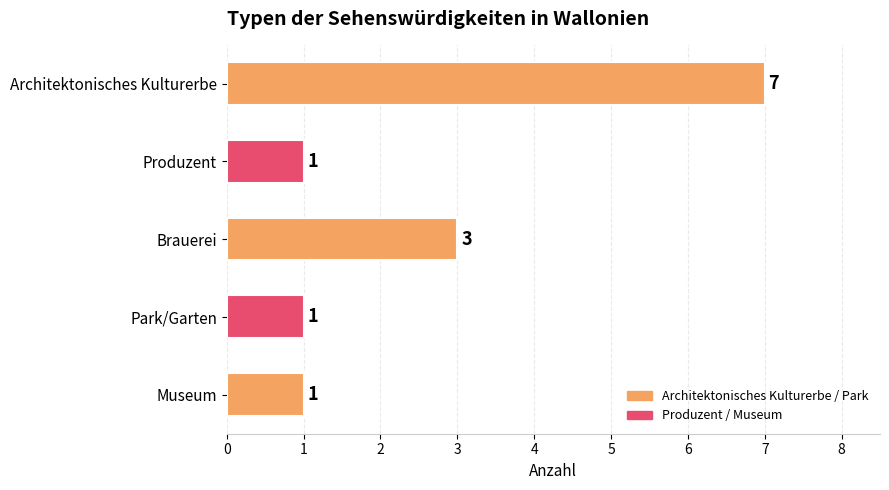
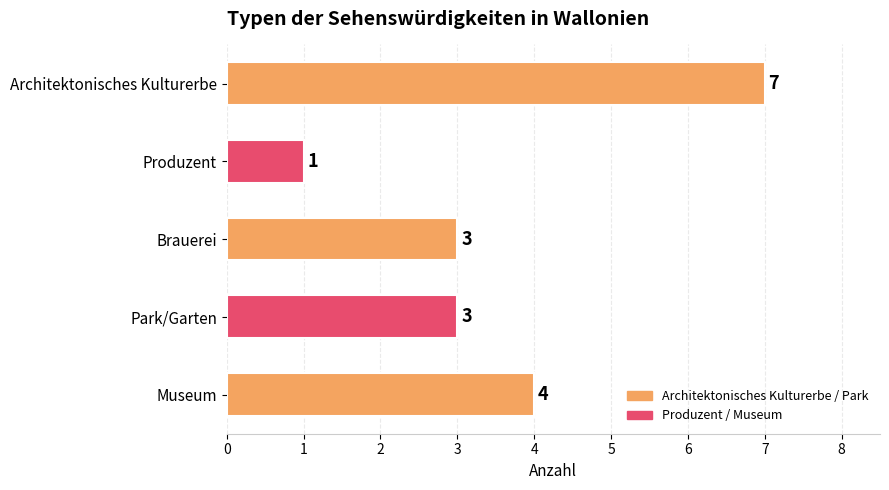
Park/Garten: 1 -> 3
Museum: 1 -> 4
